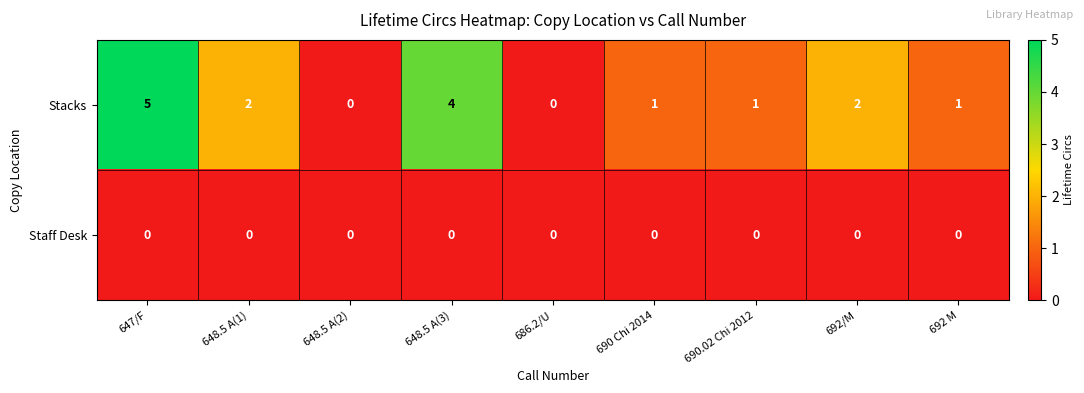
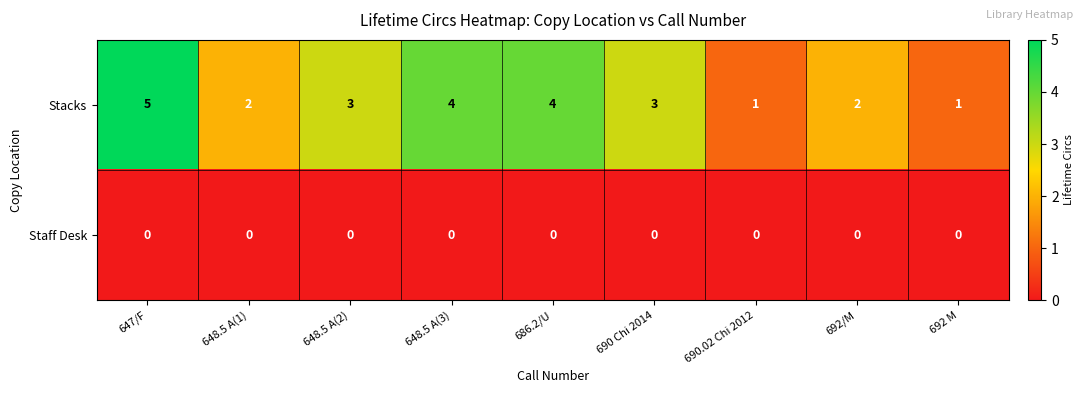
Stacks, 648.5 A(2): 0 -> 3
Stacks, 686.2/U: 0 -> 4
Stacks, 690 Chi 2014: 1 -> 3
